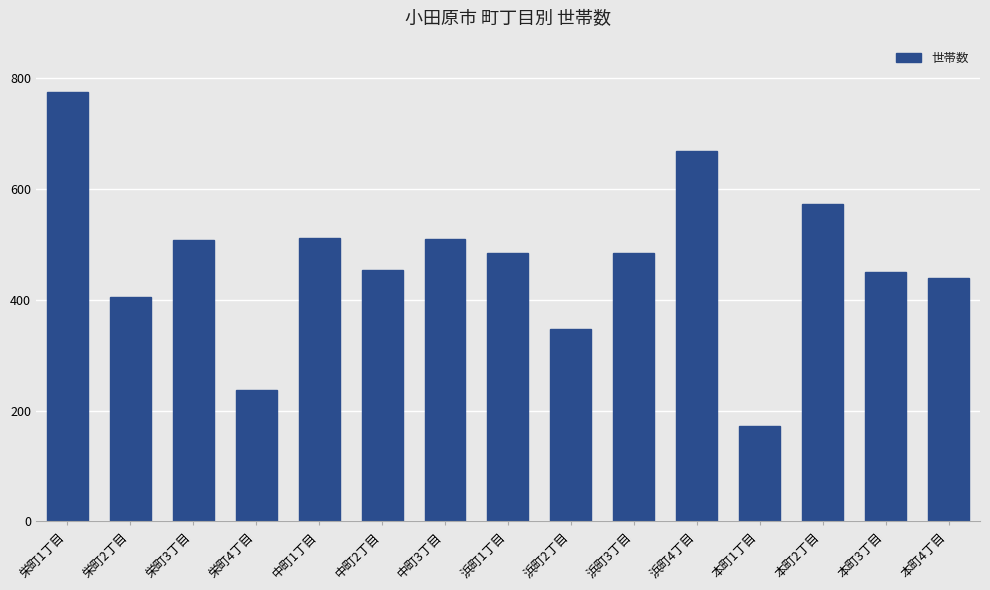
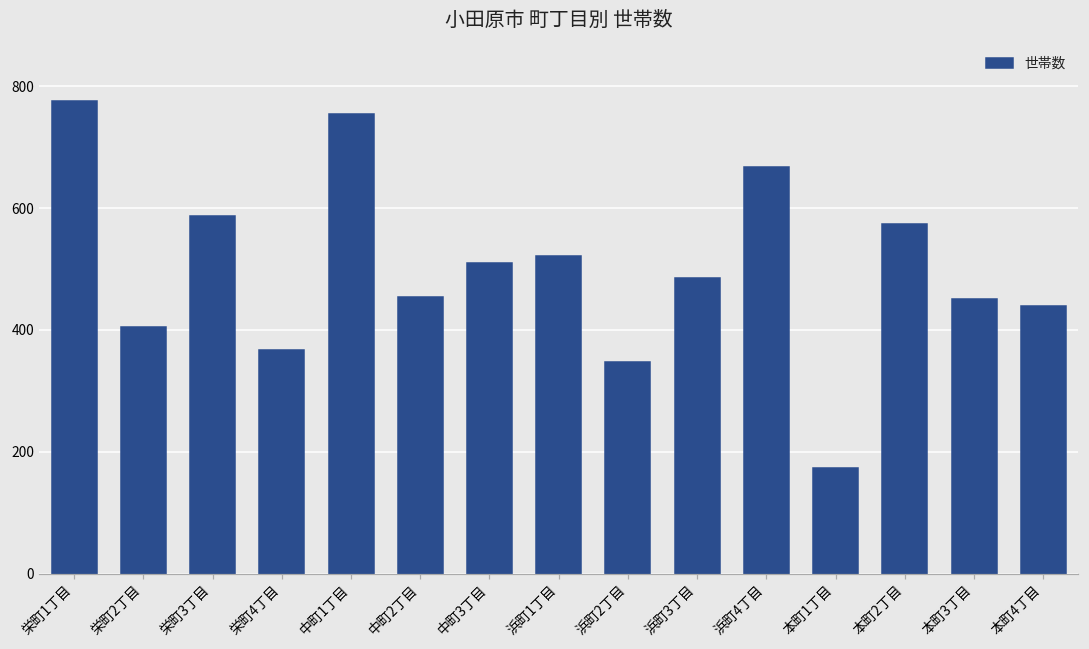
栄町3丁目: 510 -> 590
栄町4丁目: 240 -> 370
中町1丁目: 510 -> 760
浜町1丁目: 490 -> 520
